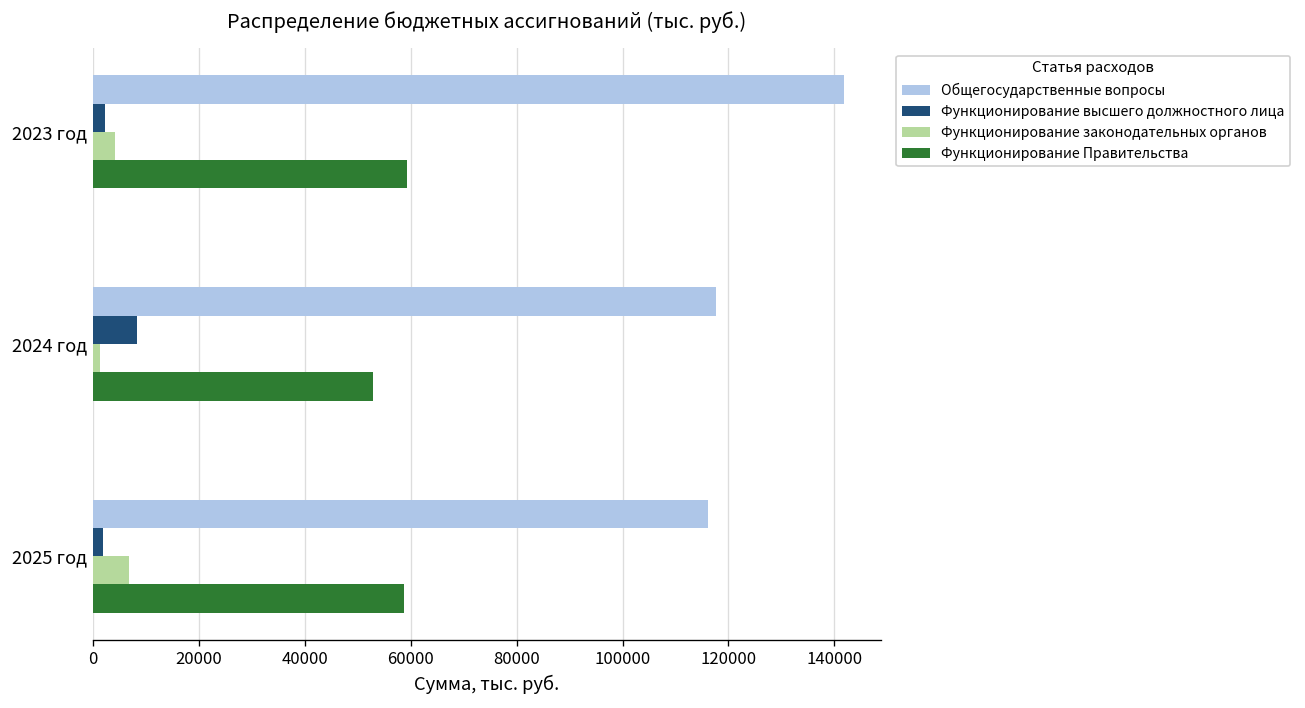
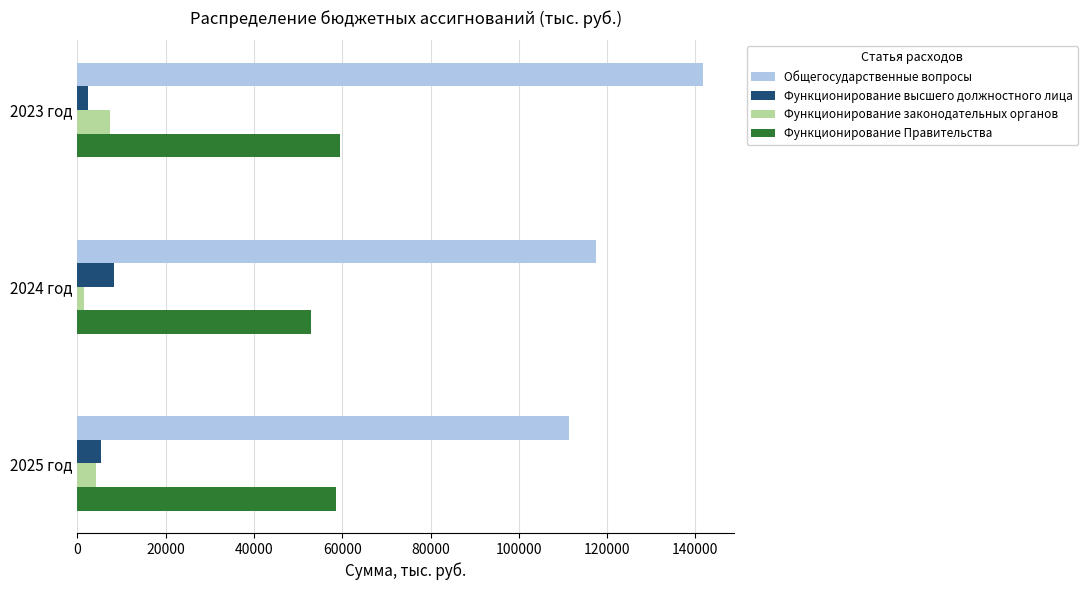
Функционирование законодательных органов, 2023 год: 4000 -> 7000
Общегосударственные вопросы, 2025 год: 116000 -> 111000
Функционирование высшего должностного лица, 2025 год: 2000 -> 5000
Функционирование законодательных органов, 2025 год: 7000 -> 4000
